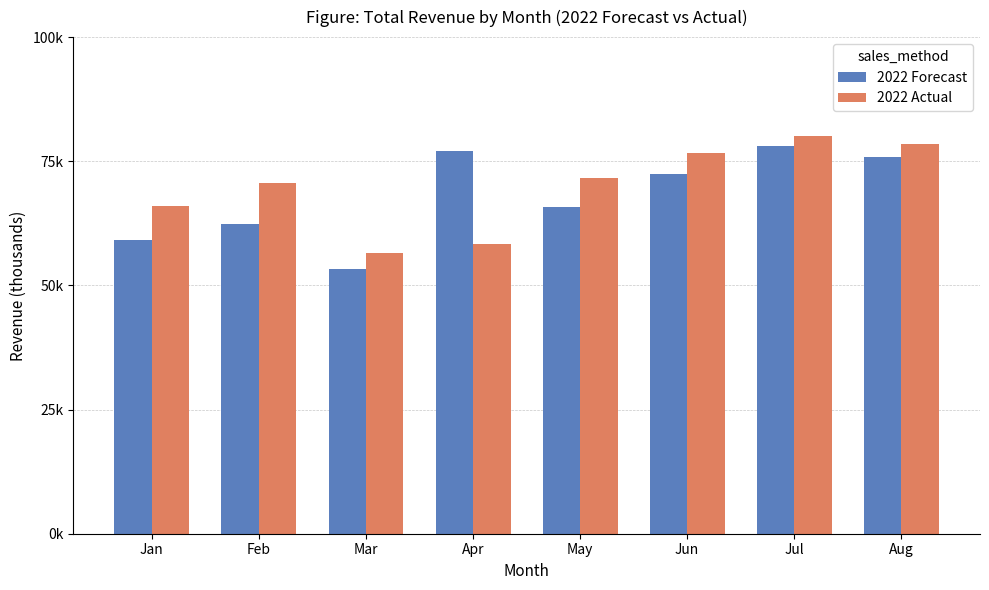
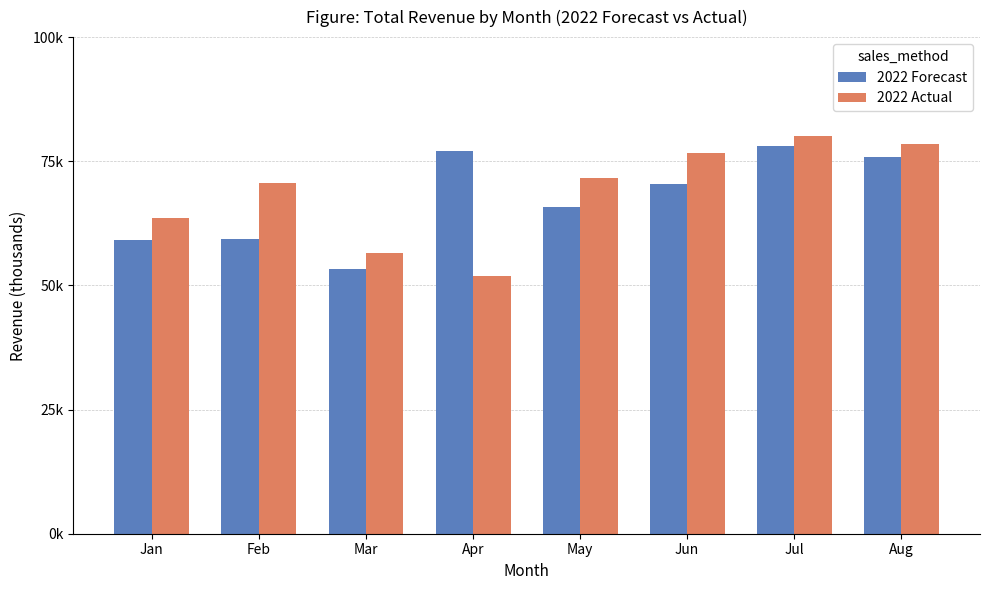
2022 Actual, Jan: 66000 -> 64000
2022 Forecast, Feb: 62000 -> 59000
2022 Actual, Apr: 58000 -> 52000
2022 Forecast, Jun: 72000 -> 70000
